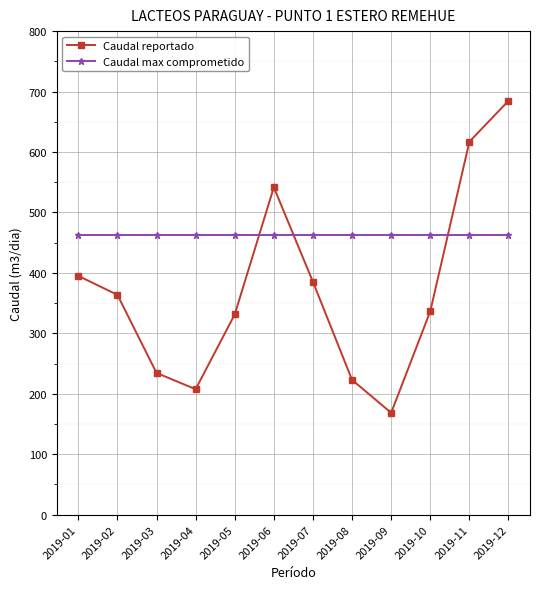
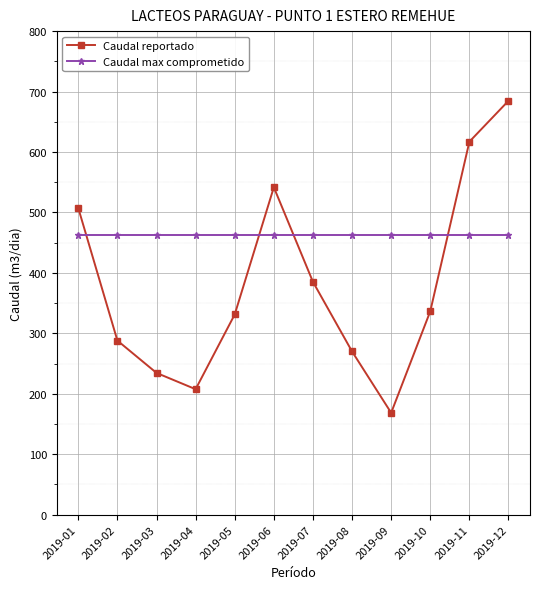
Caudal reportado, 2019-01: 400 -> 510
Caudal reportado, 2019-02: 360 -> 290
Caudal reportado, 2019-08: 220 -> 270
